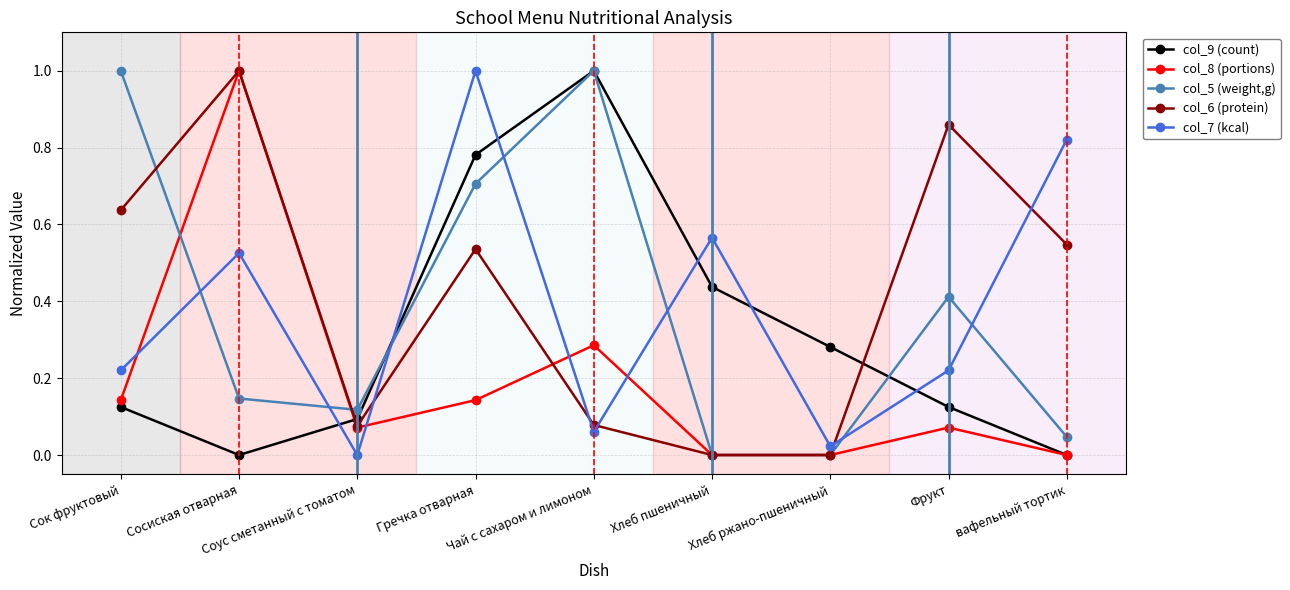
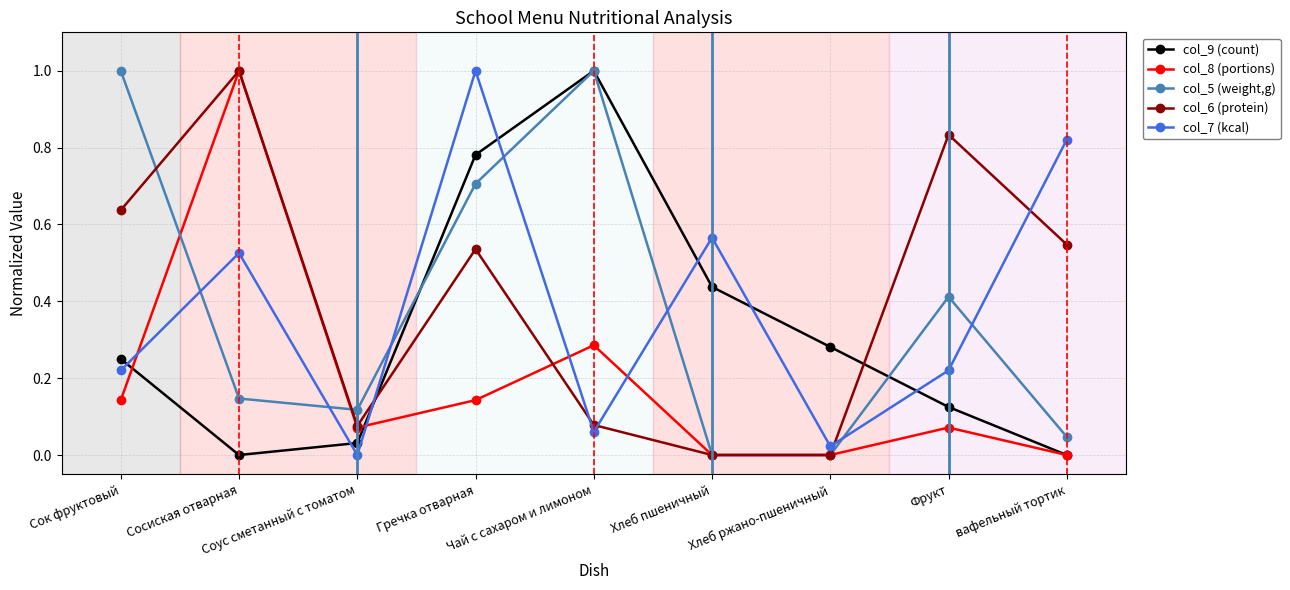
col_9 (count), Сок фруктовый: 0.13 -> 0.25
col_9 (count), Соус сметанный с томатом: 0.09 -> 0.03
col_6 (protein), Фрукт: 0.86 -> 0.83
